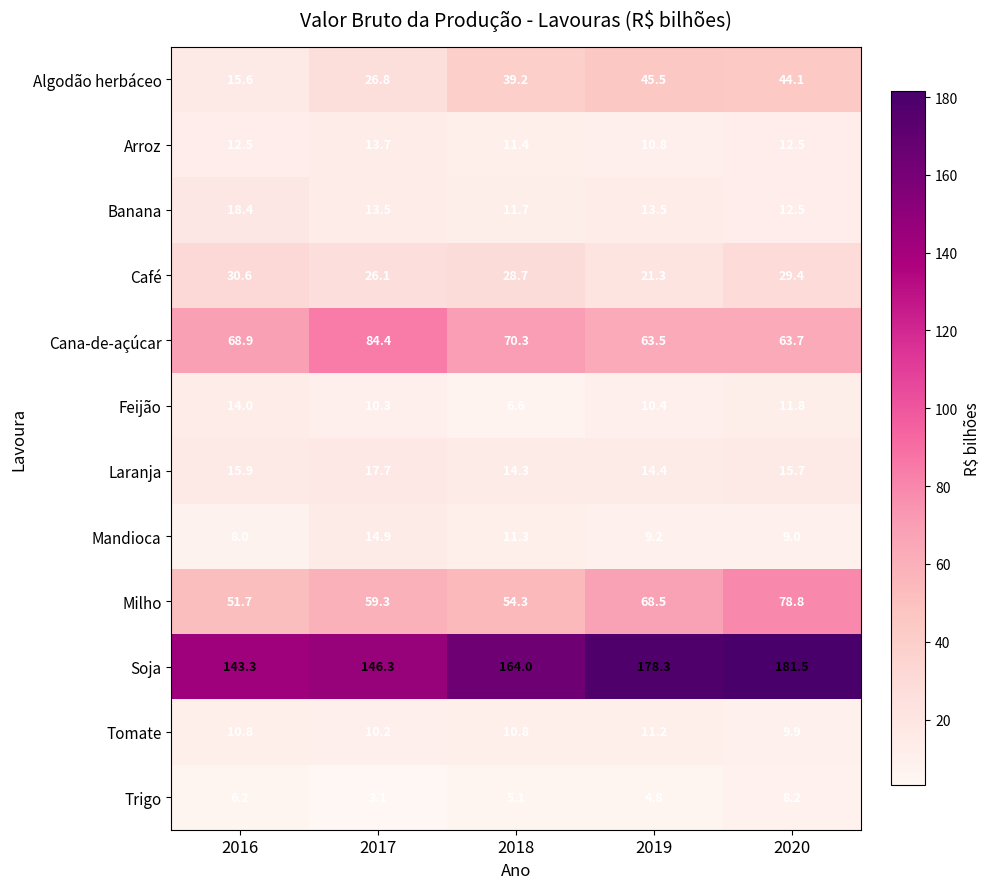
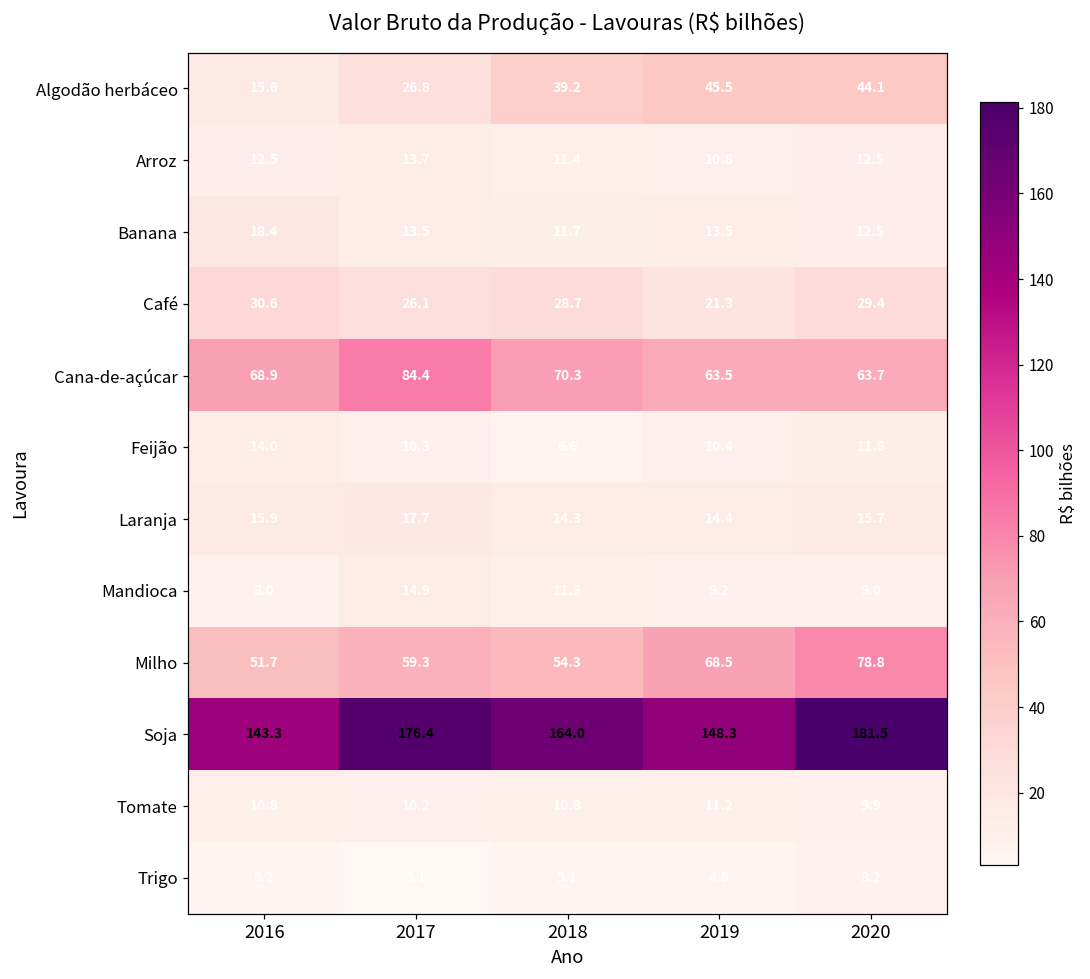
Soja, 2017: 146.3 -> 176.4
Soja, 2019: 178.3 -> 148.3
